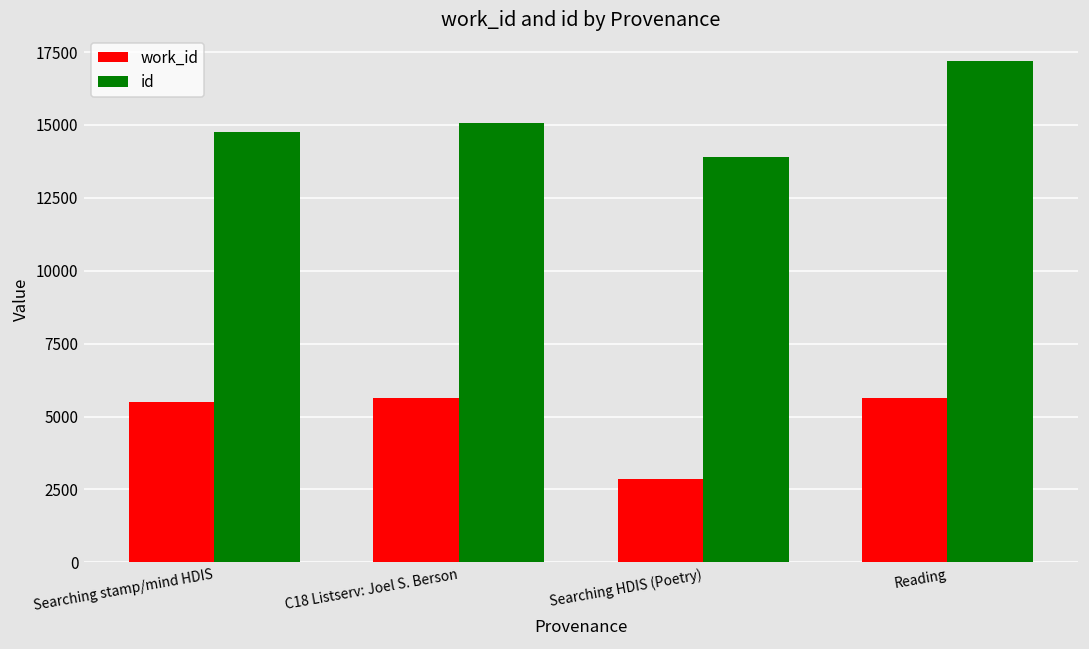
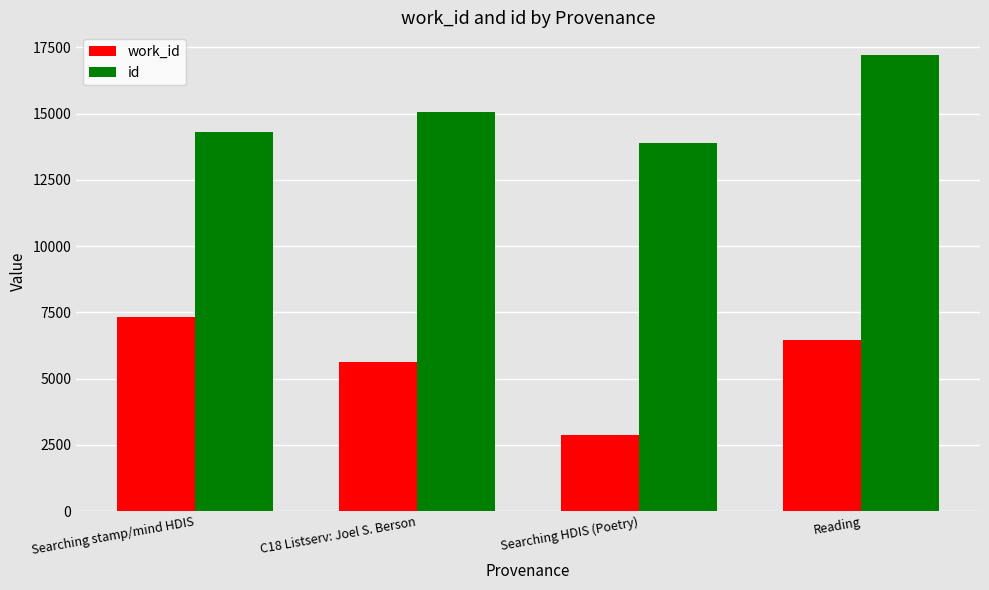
work_id, Searching stamp/mind HDIS: 5500 -> 7300
id, Searching stamp/mind HDIS: 14700 -> 14300
work_id, Reading: 5600 -> 6500
